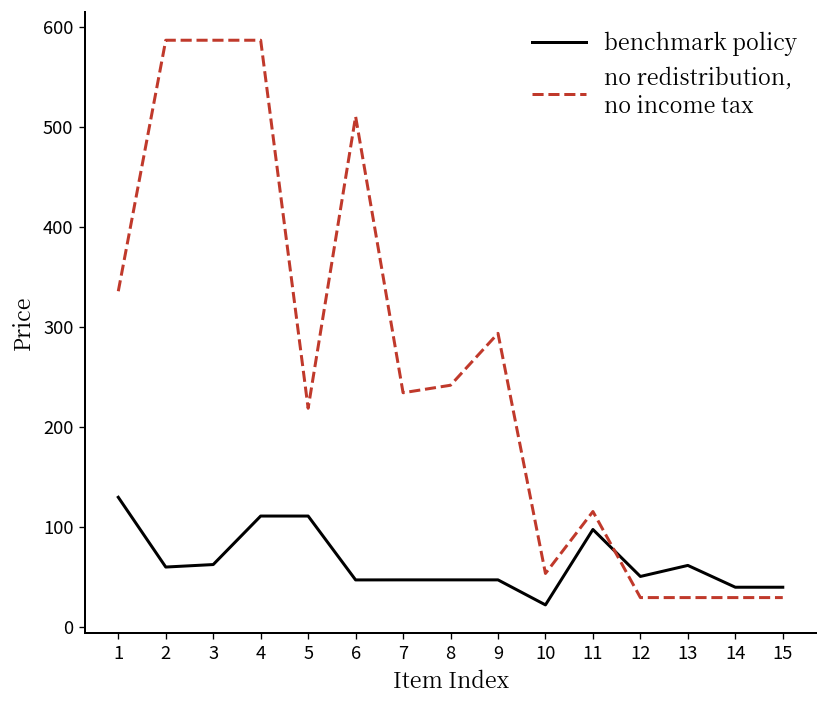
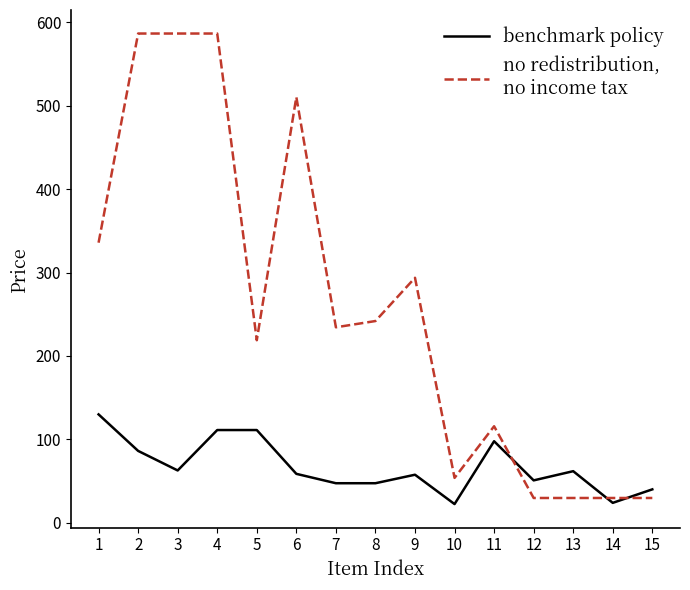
benchmark policy, 2: 60 -> 90
benchmark policy, 6: 50 -> 60
benchmark policy, 9: 50 -> 60
benchmark policy, 14: 40 -> 20
